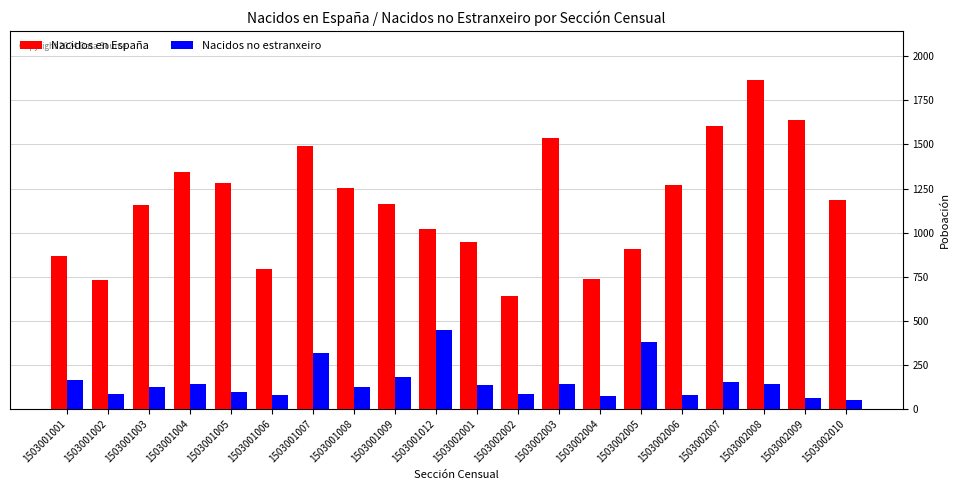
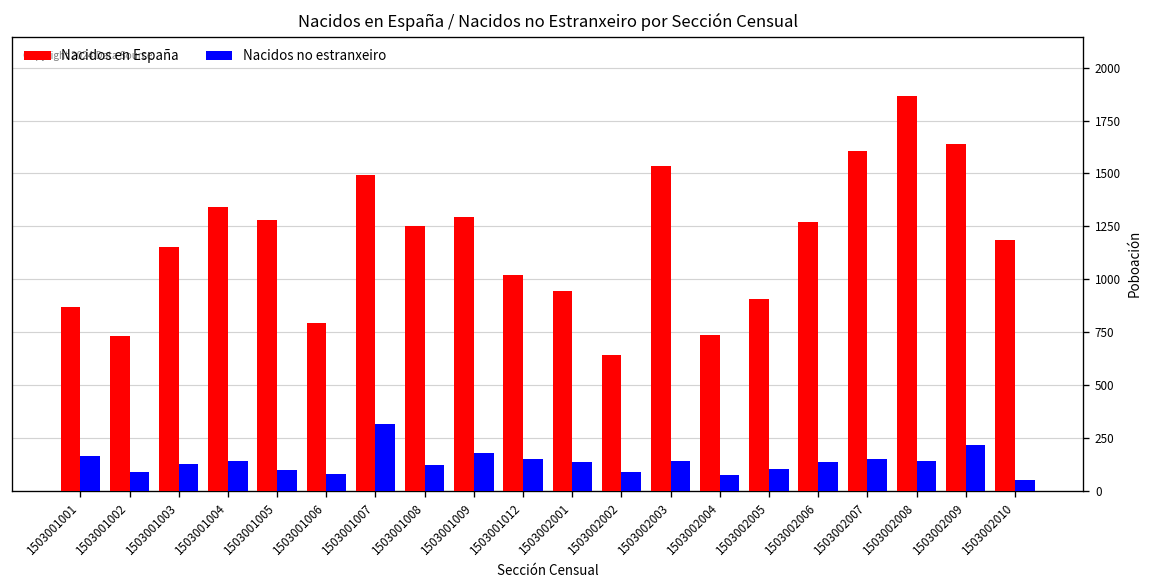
Nacidos en España, 1503001009: 1170 -> 1300
Nacidos no estranxeiro, 1503001012: 450 -> 150
Nacidos no estranxeiro, 1503002005: 380 -> 100
Nacidos no estranxeiro, 1503002006: 80 -> 140
Nacidos no estranxeiro, 1503002009: 60 -> 220
